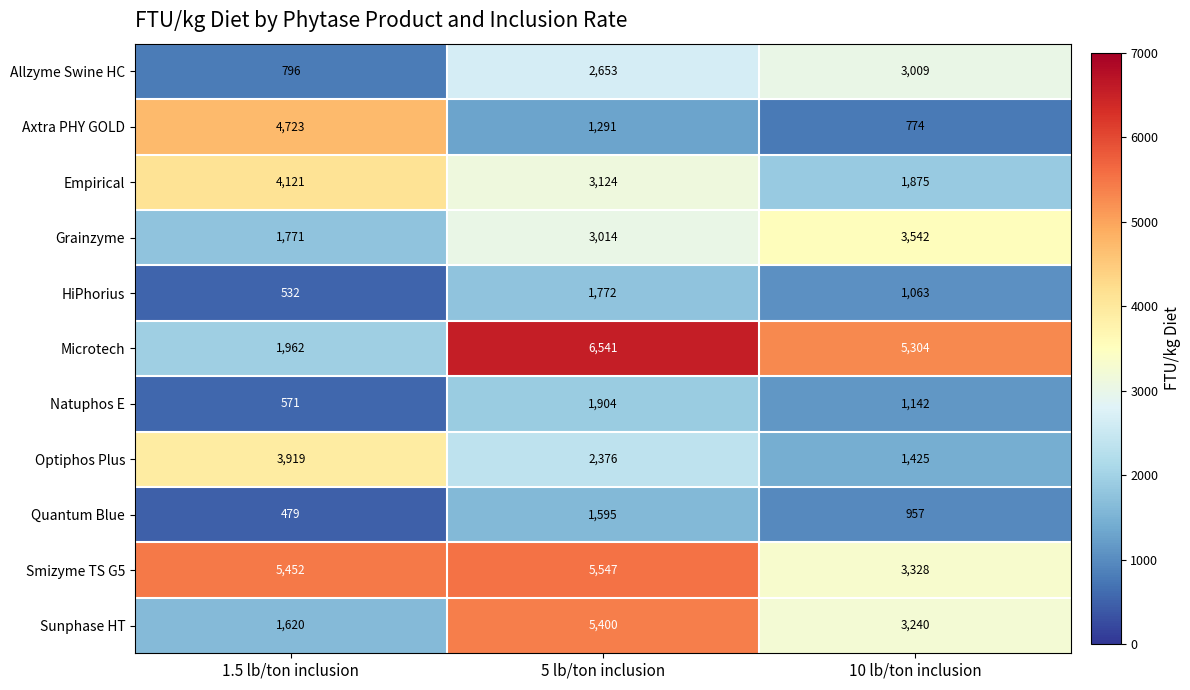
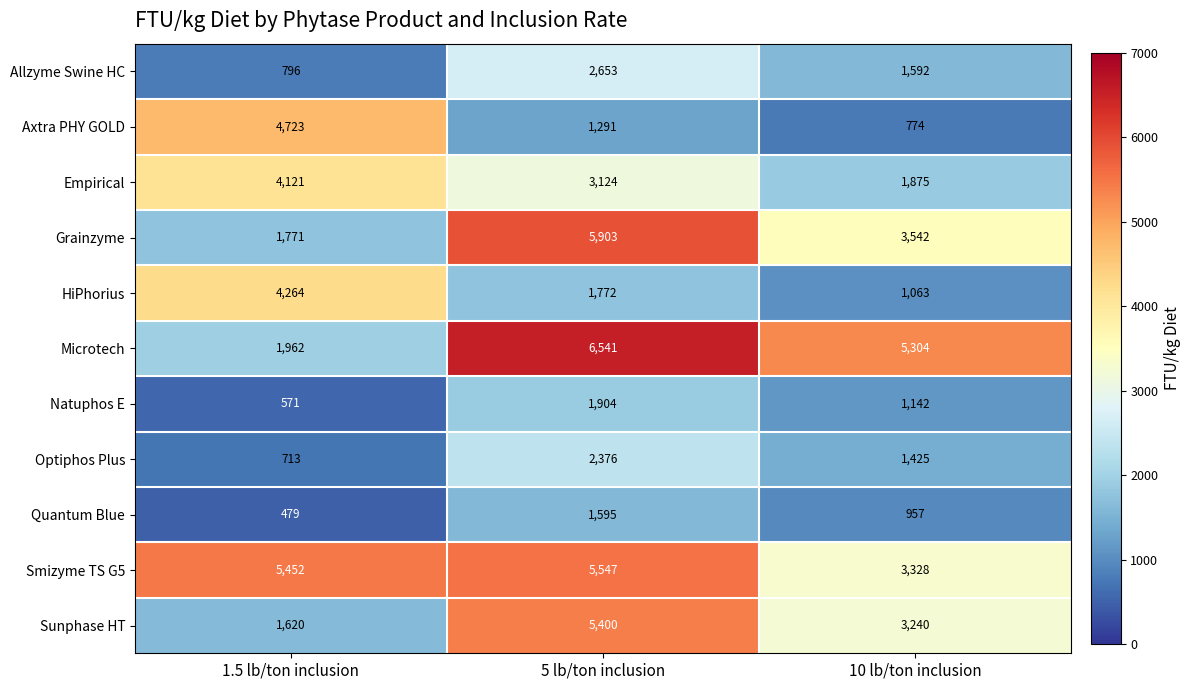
Allzyme Swine HC, 10 lb/ton inclusion: 3,009 -> 1,592
Grainzyme, 5 lb/ton inclusion: 3,014 -> 5,903
HiPhorius, 1.5 lb/ton inclusion: 532 -> 4,264
Optiphos Plus, 1.5 lb/ton inclusion: 3,919 -> 713
